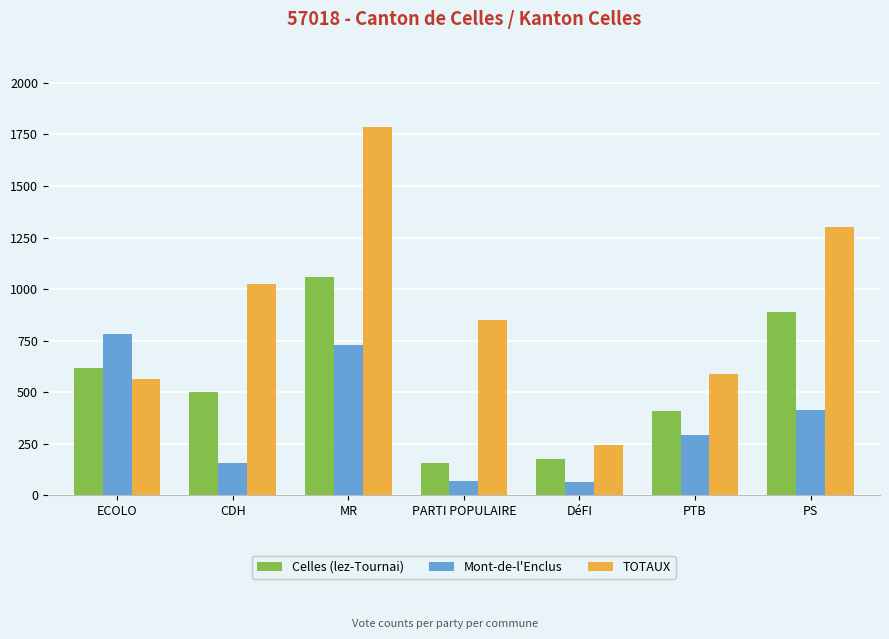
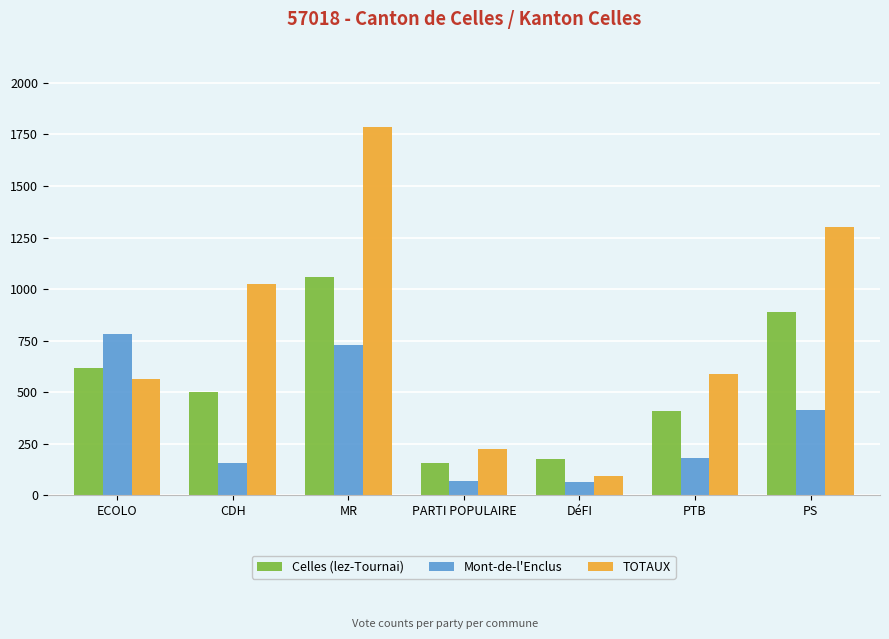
TOTAUX, PARTI POPULAIRE: 850 -> 220
TOTAUX, DéFI: 240 -> 90
Mont-de-l'Enclus, PTB: 290 -> 180
